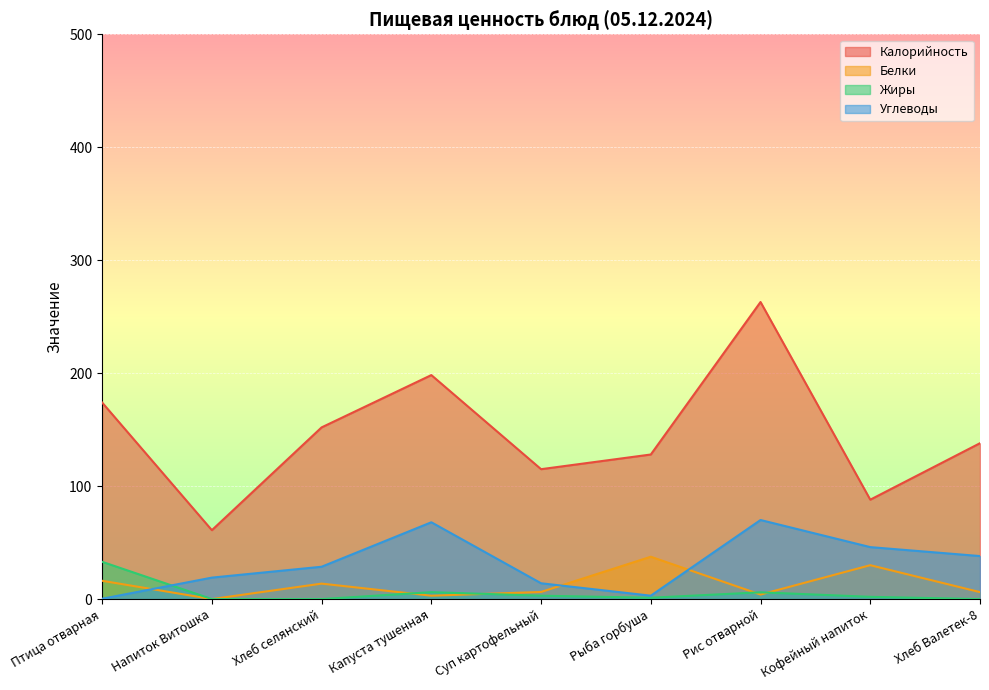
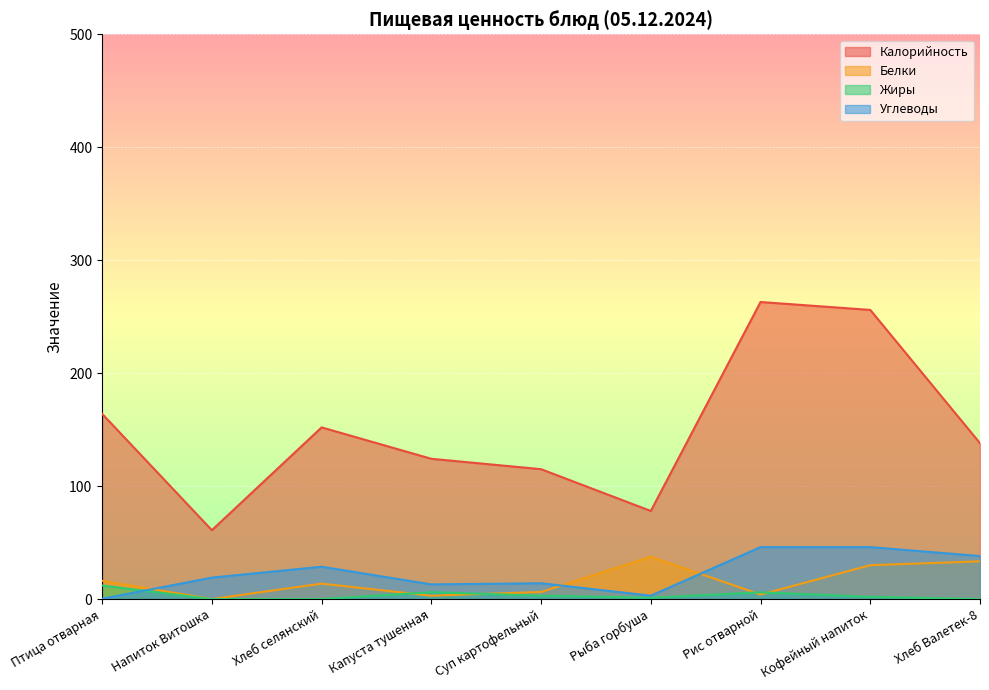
Калорийность, Птица отварная: 174 -> 164
Жиры, Птица отварная: 33 -> 12
Калорийность, Капуста тушенная: 198 -> 124
Углеводы, Капуста тушенная: 68 -> 13
Калорийность, Рыба горбуша: 128 -> 78
Углеводы, Рис отварной: 70 -> 46
Калорийность, Кофейный напиток: 88 -> 256
Белки, Хлеб Валетек-8: 6 -> 33
